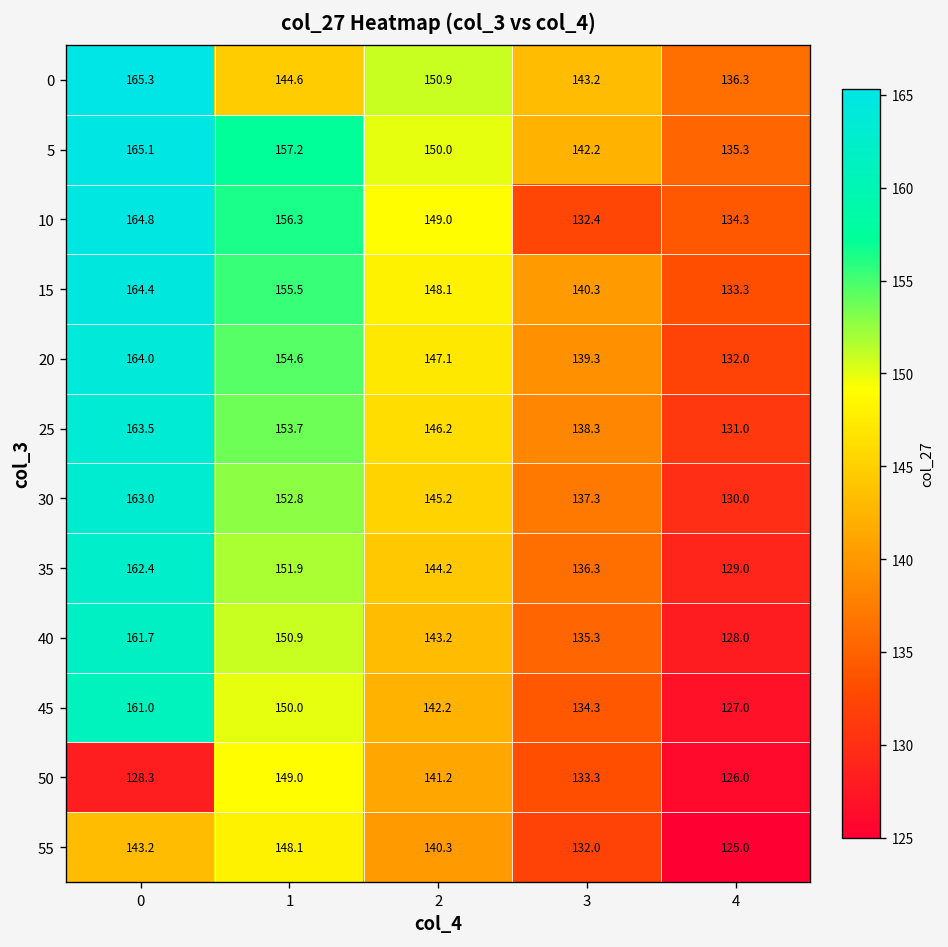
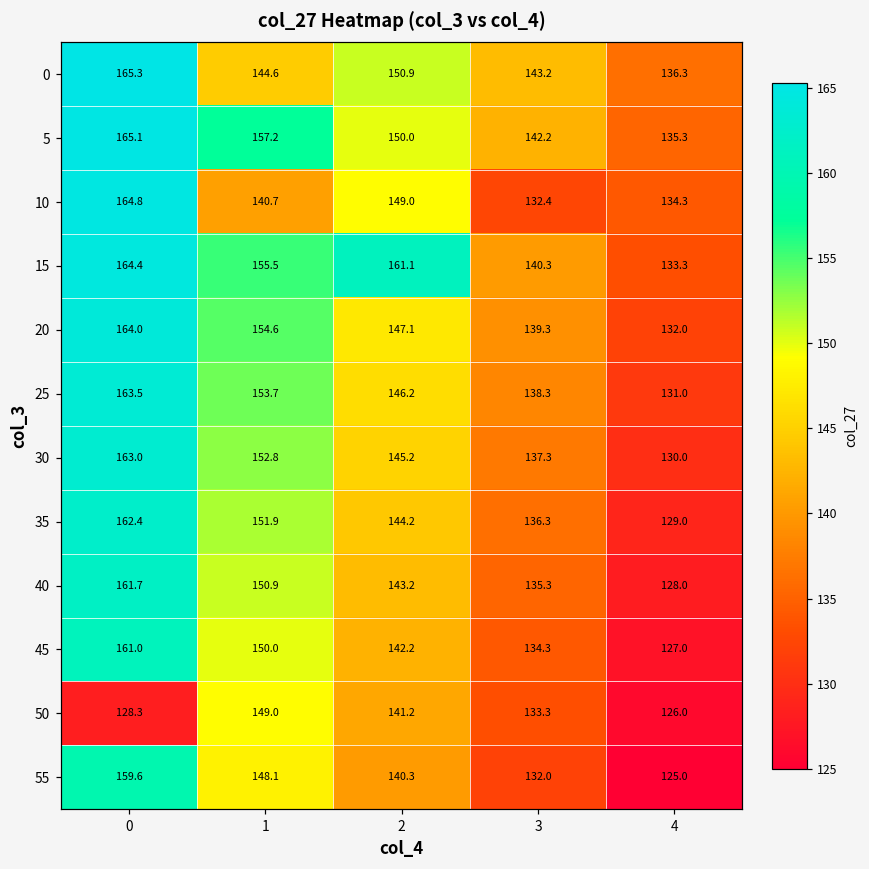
10, 1: 156.3 -> 140.7
15, 2: 148.1 -> 161.1
55, 0: 143.2 -> 159.6
